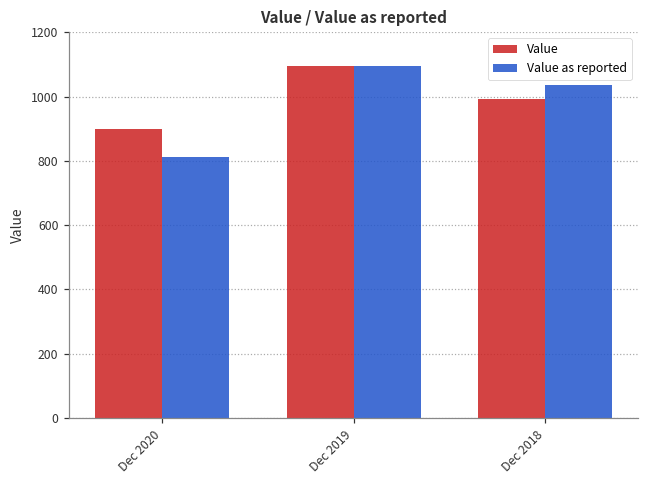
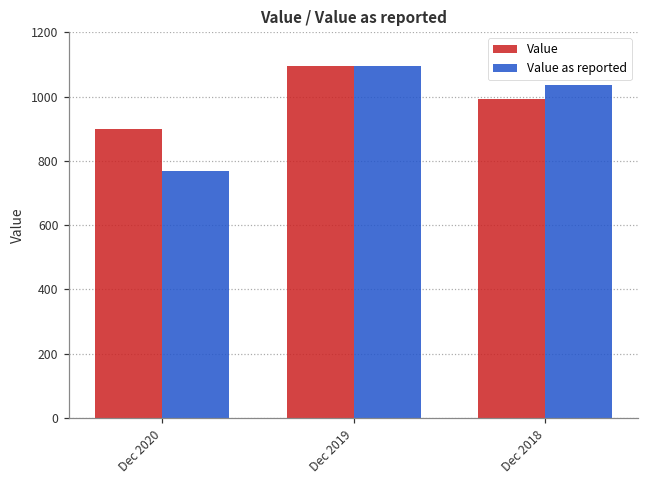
Value as reported, Dec 2020: 810 -> 770
